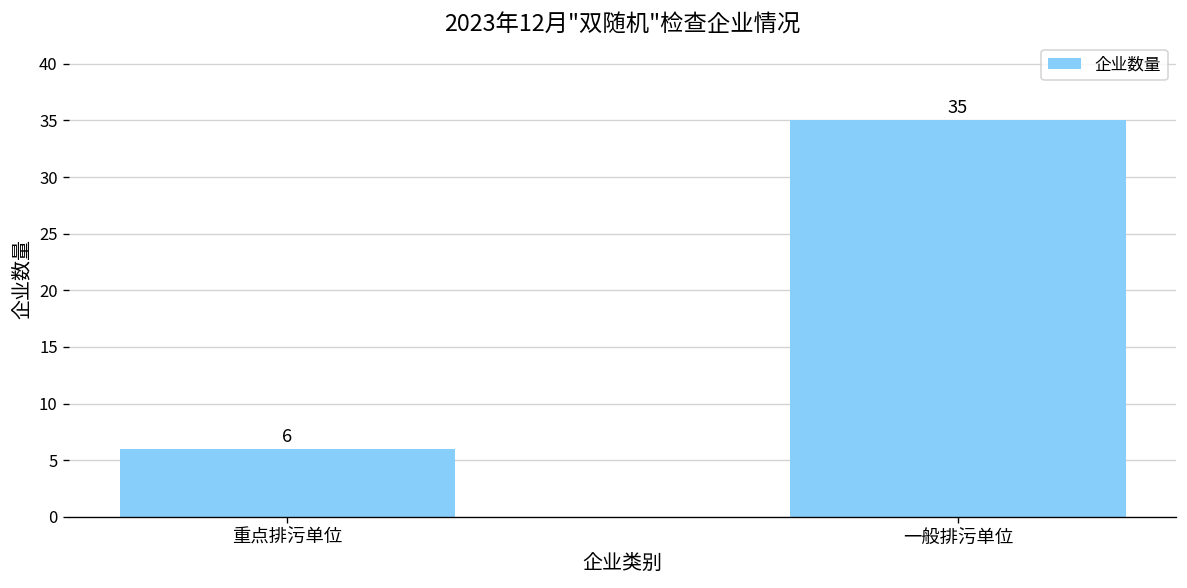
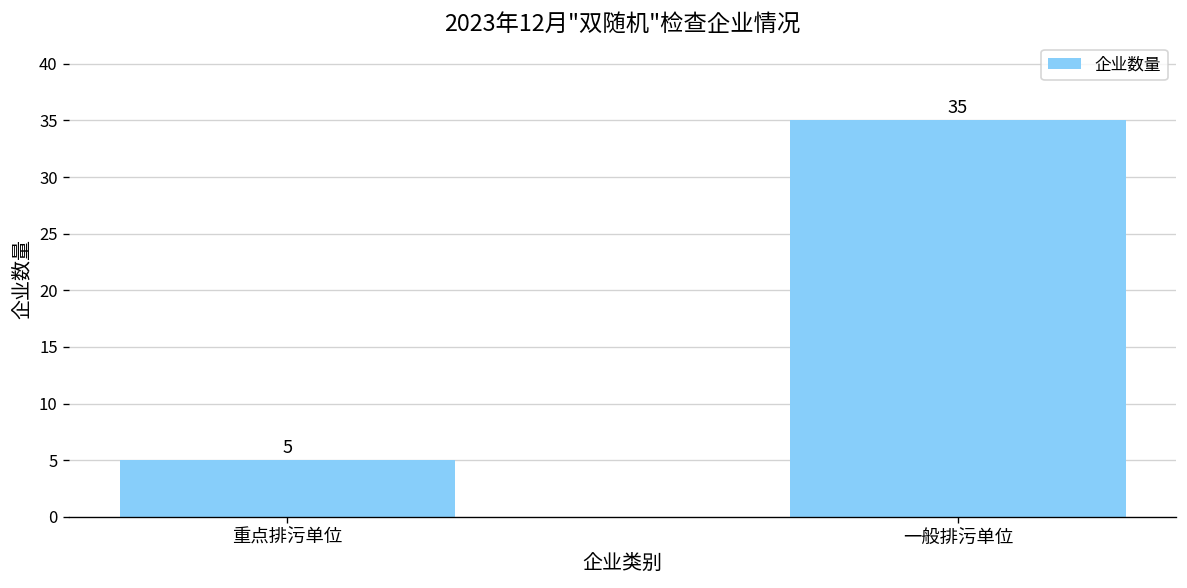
重点排污单位: 6 -> 5
